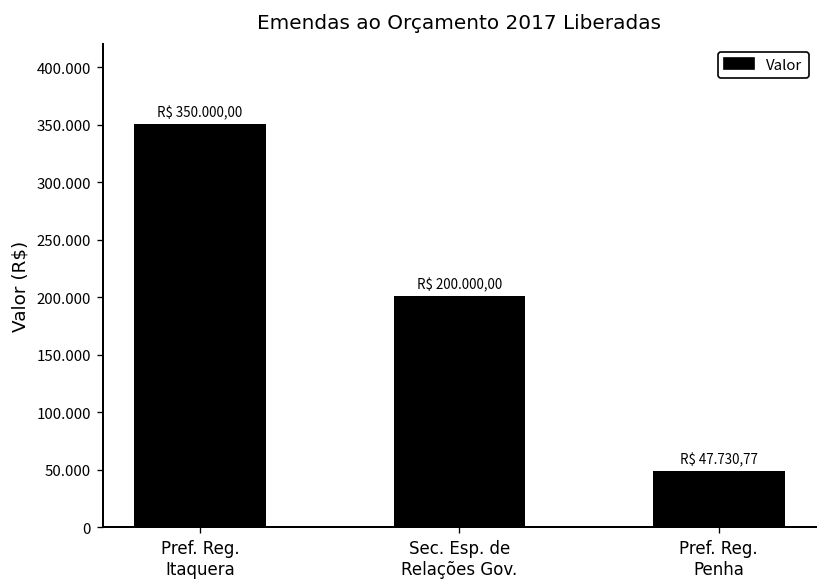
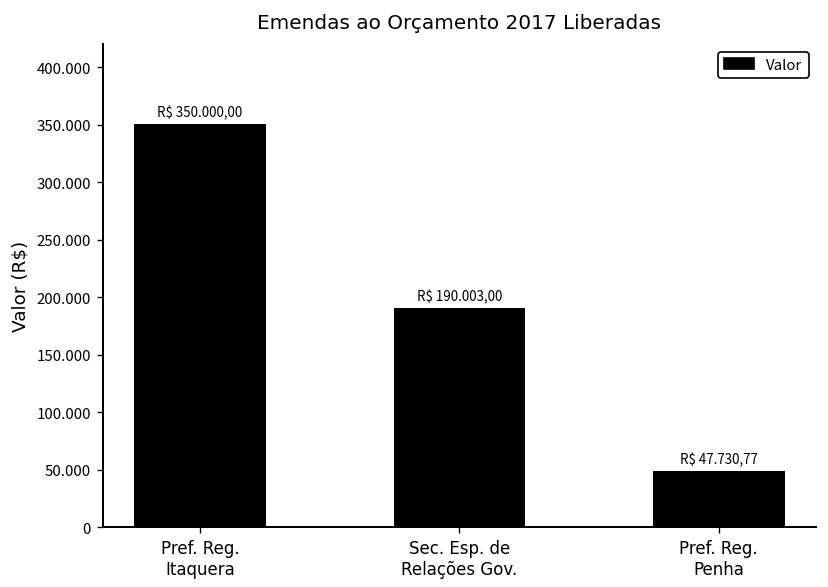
Sec. Esp. de Relações Gov.: 200.000,00 -> 190.003,00
